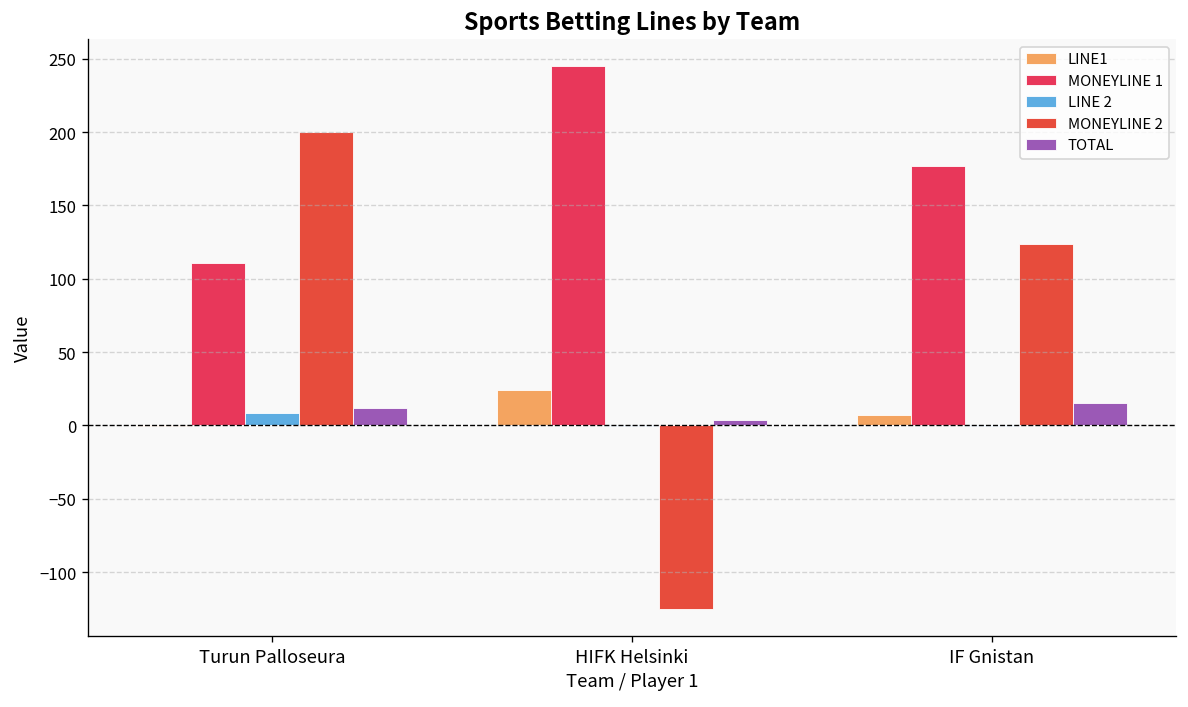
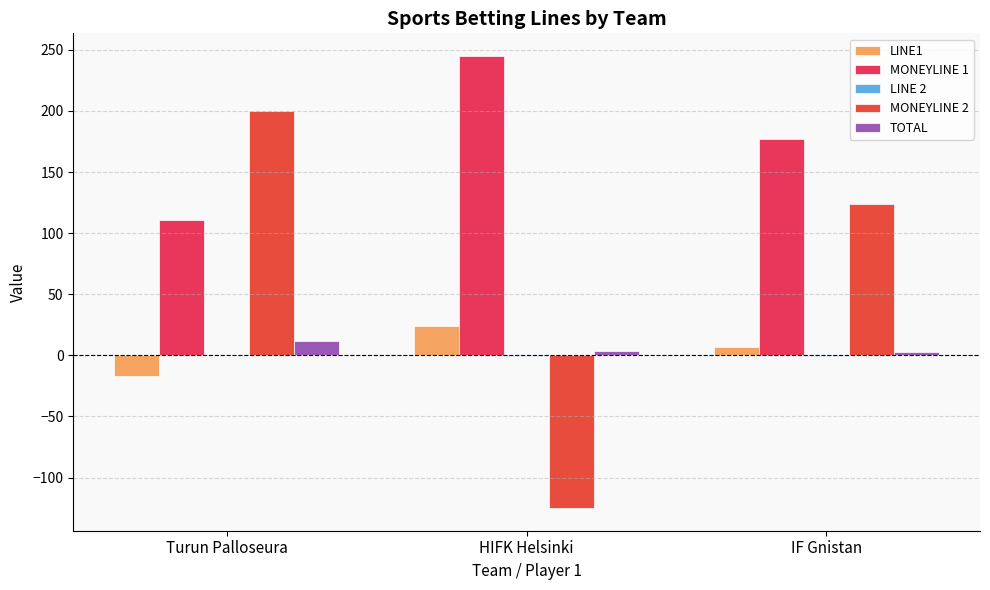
LINE1, Turun Palloseura: 0 -> -17
LINE 2, Turun Palloseura: 9 -> 0
TOTAL, IF Gnistan: 15 -> 3
